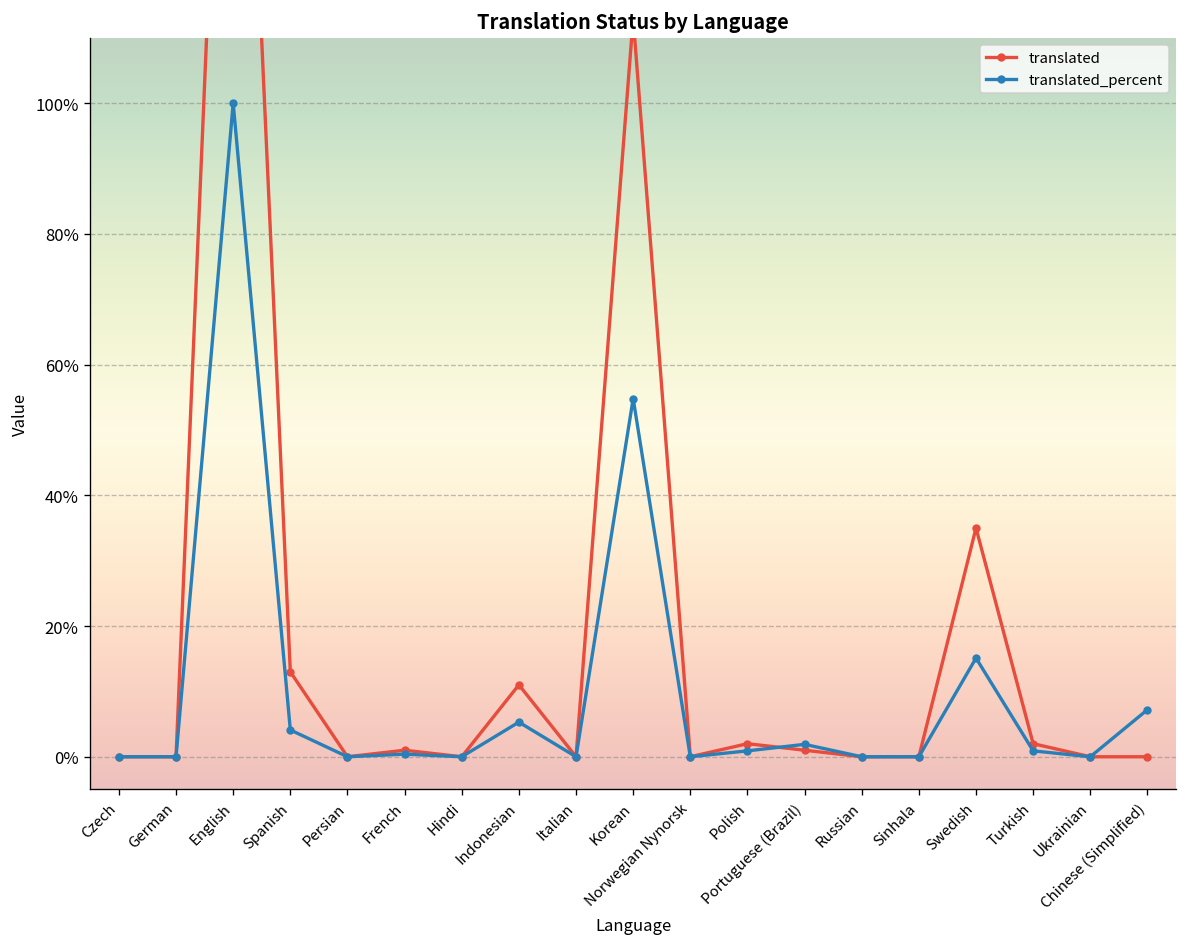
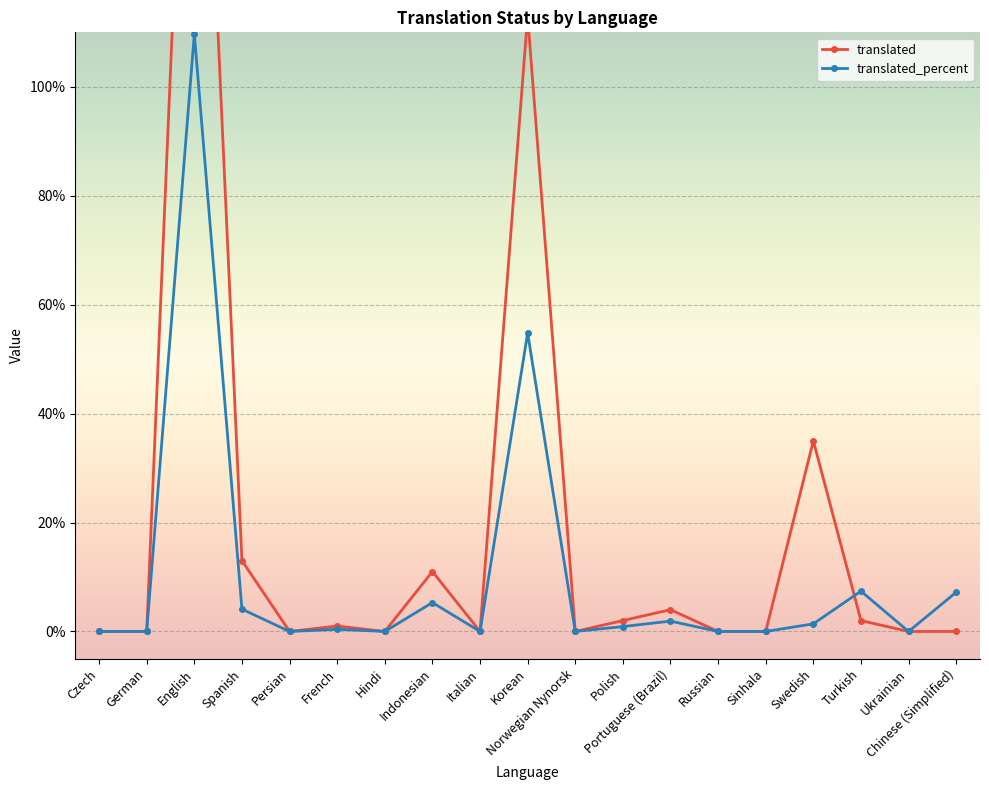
translated_percent, English: 100% -> 110%
translated, Portuguese (Brazil): 1% -> 4%
translated_percent, Swedish: 15% -> 1%
translated_percent, Turkish: 1% -> 7%
